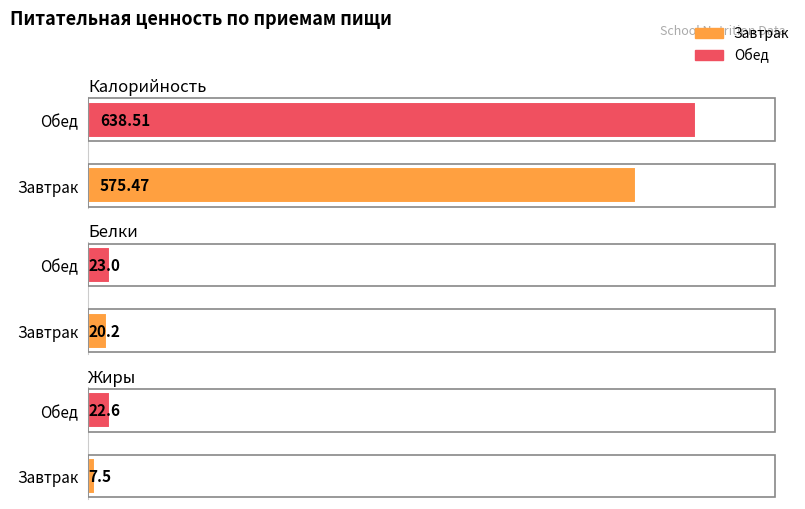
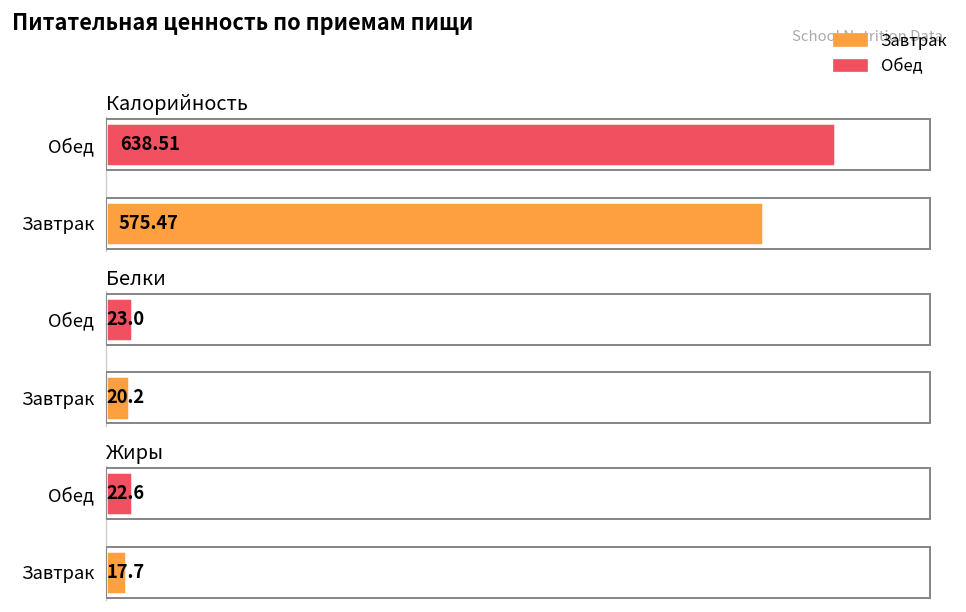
Жиры, Завтрак: 7.5 -> 17.7
